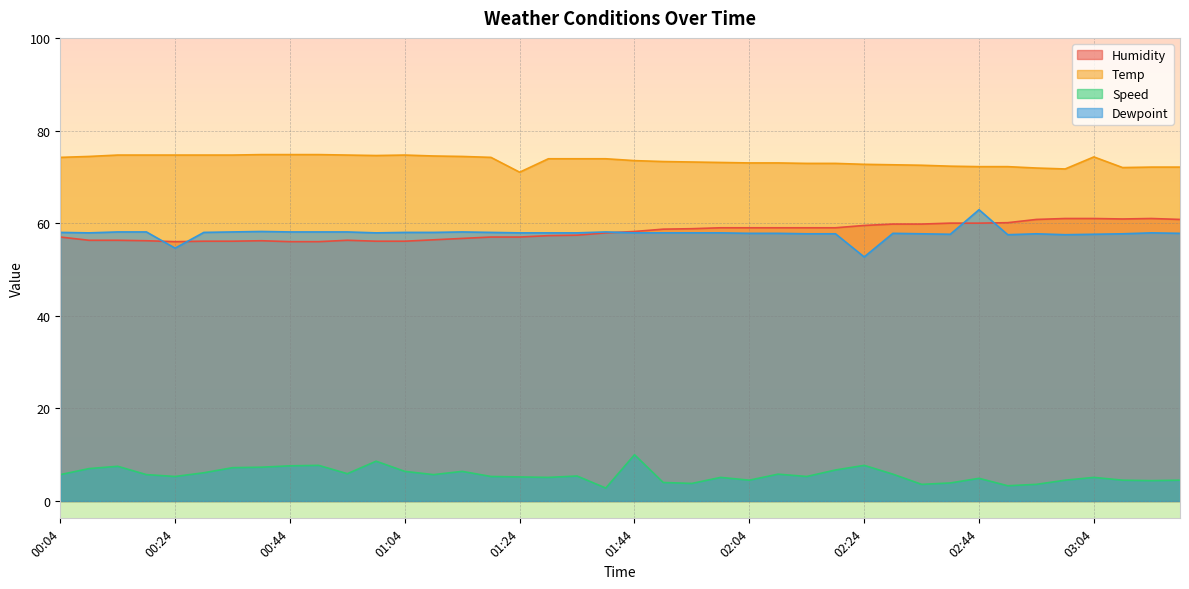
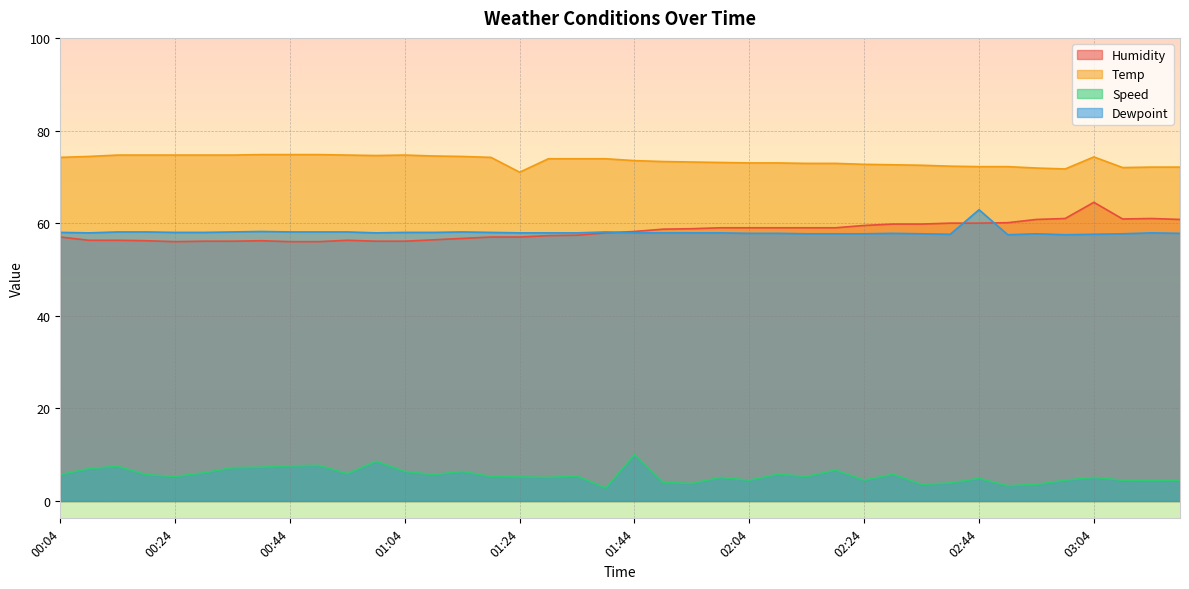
Dewpoint, 00:24: 55 -> 58
Speed, 02:24: 8 -> 5
Dewpoint, 02:24: 53 -> 58
Humidity, 03:04: 61 -> 65
